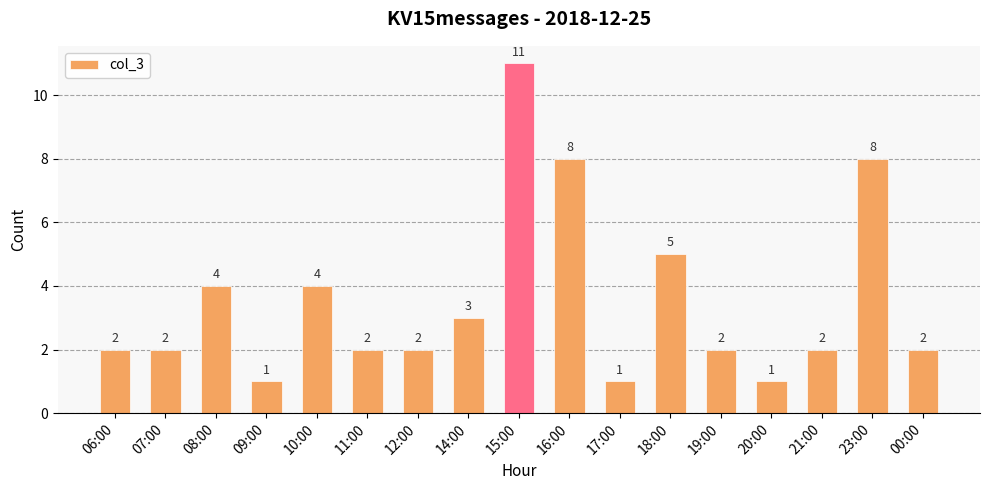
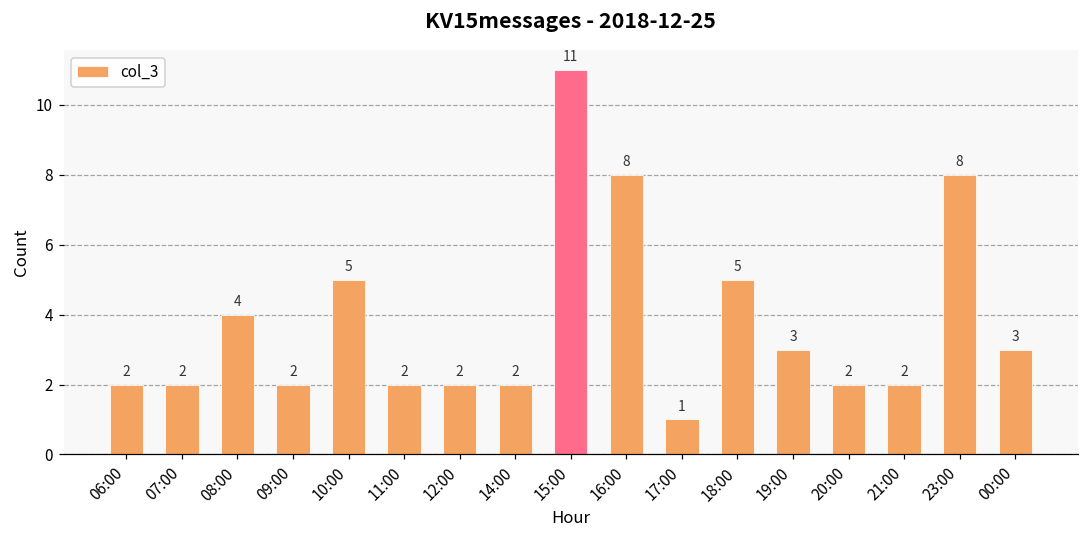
09:00: 1 -> 2
10:00: 4 -> 5
14:00: 3 -> 2
19:00: 2 -> 3
20:00: 1 -> 2
00:00: 2 -> 3
